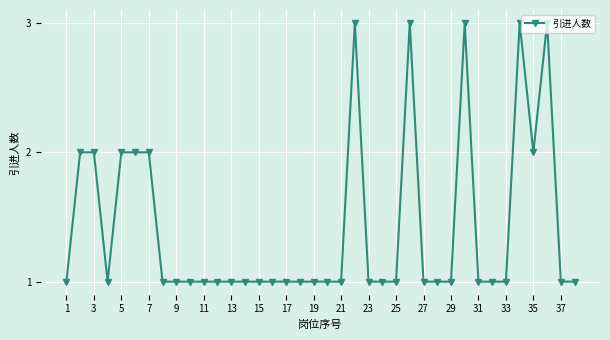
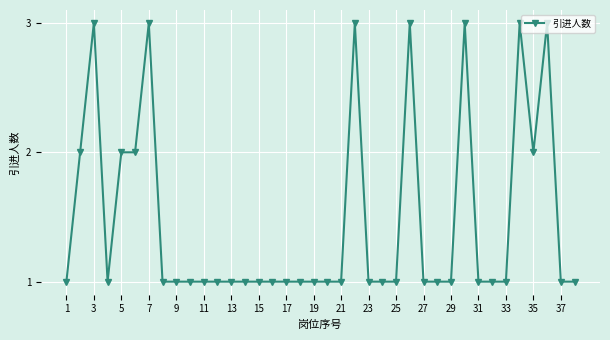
3: 2 -> 3
7: 2 -> 3
